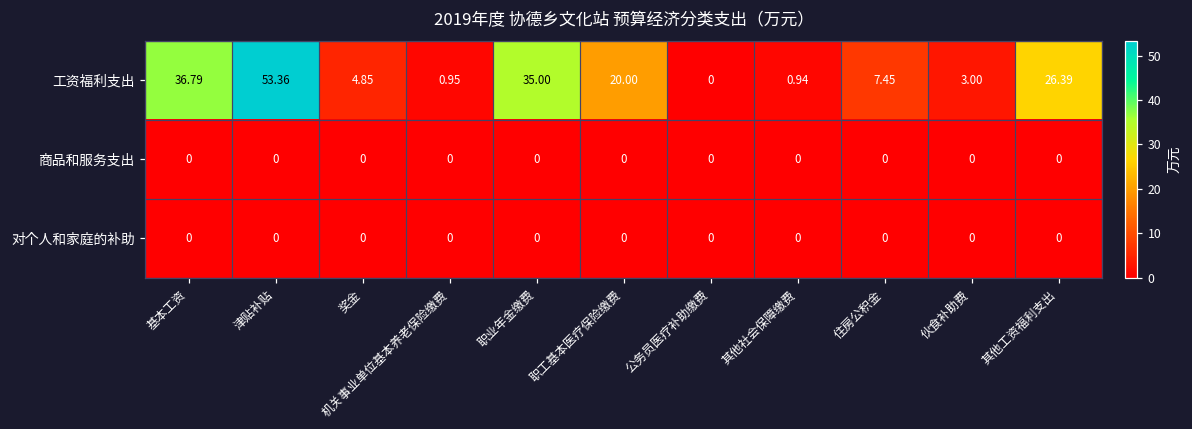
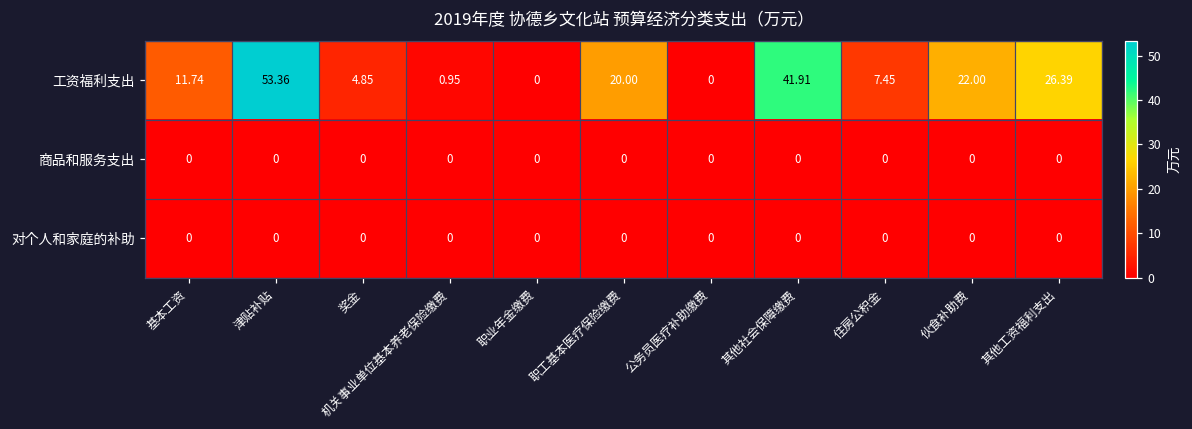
工资福利支出, 基本工资: 36.79 -> 11.74
工资福利支出, 职业年金缴费: 35.00 -> 0
工资福利支出, 其他社会保障缴费: 0.94 -> 41.91
工资福利支出, 伙食补助费: 3.00 -> 22.00
